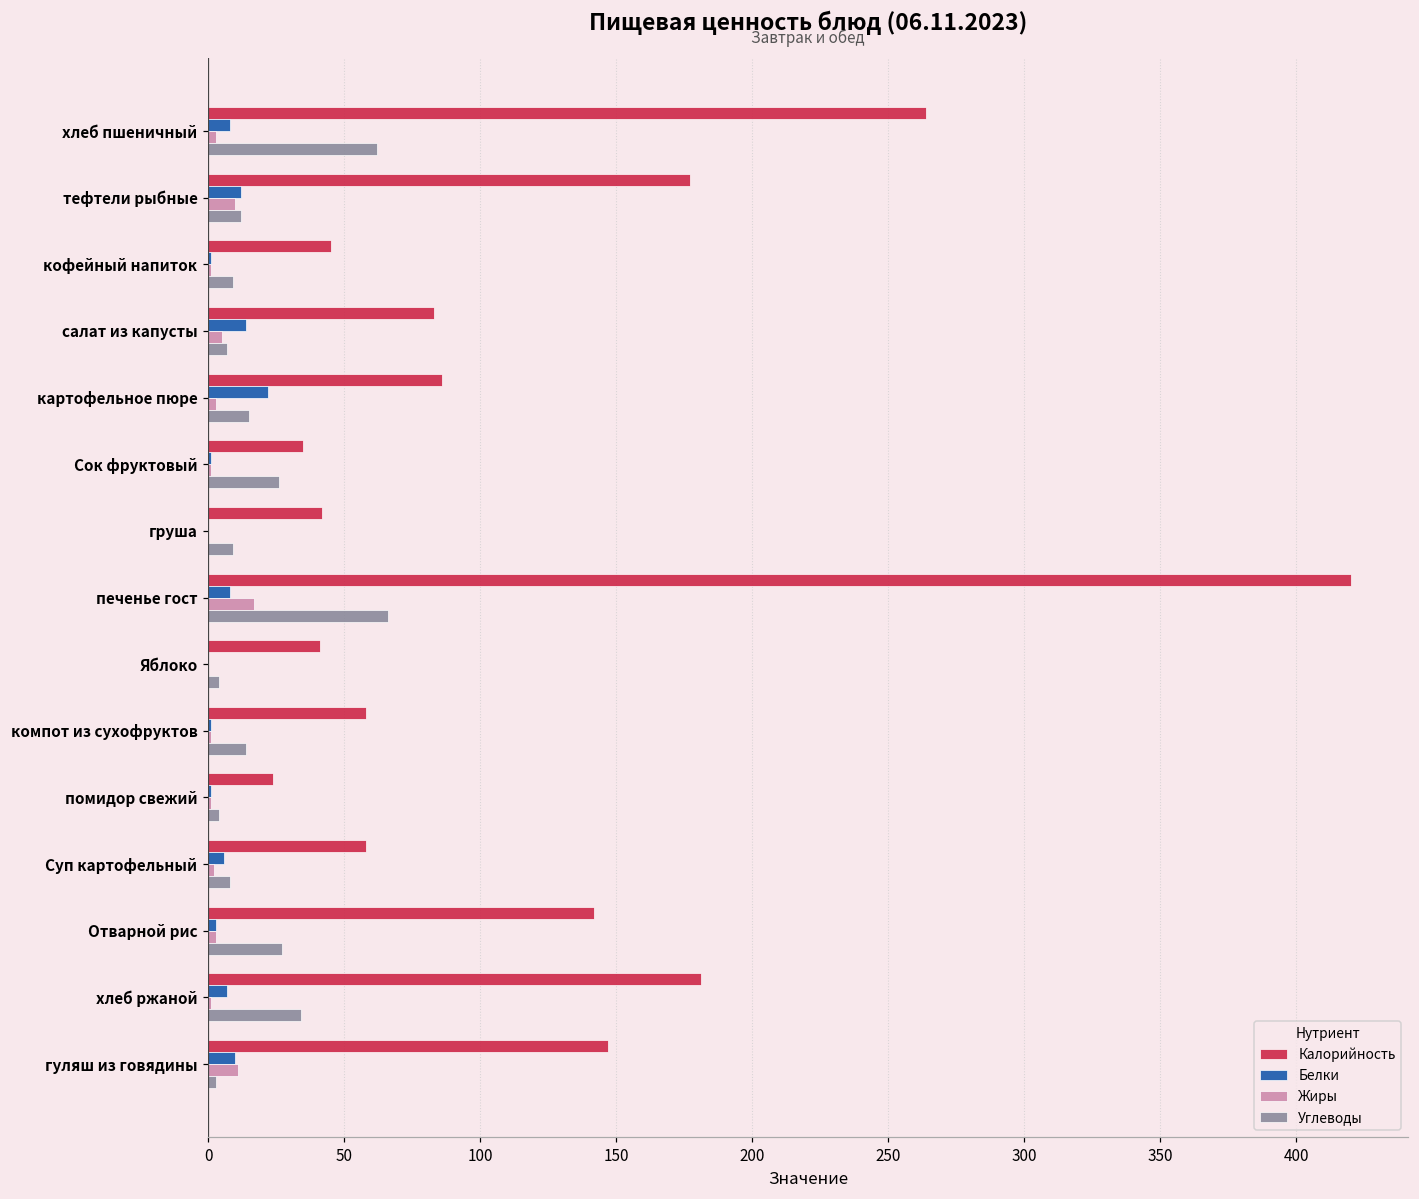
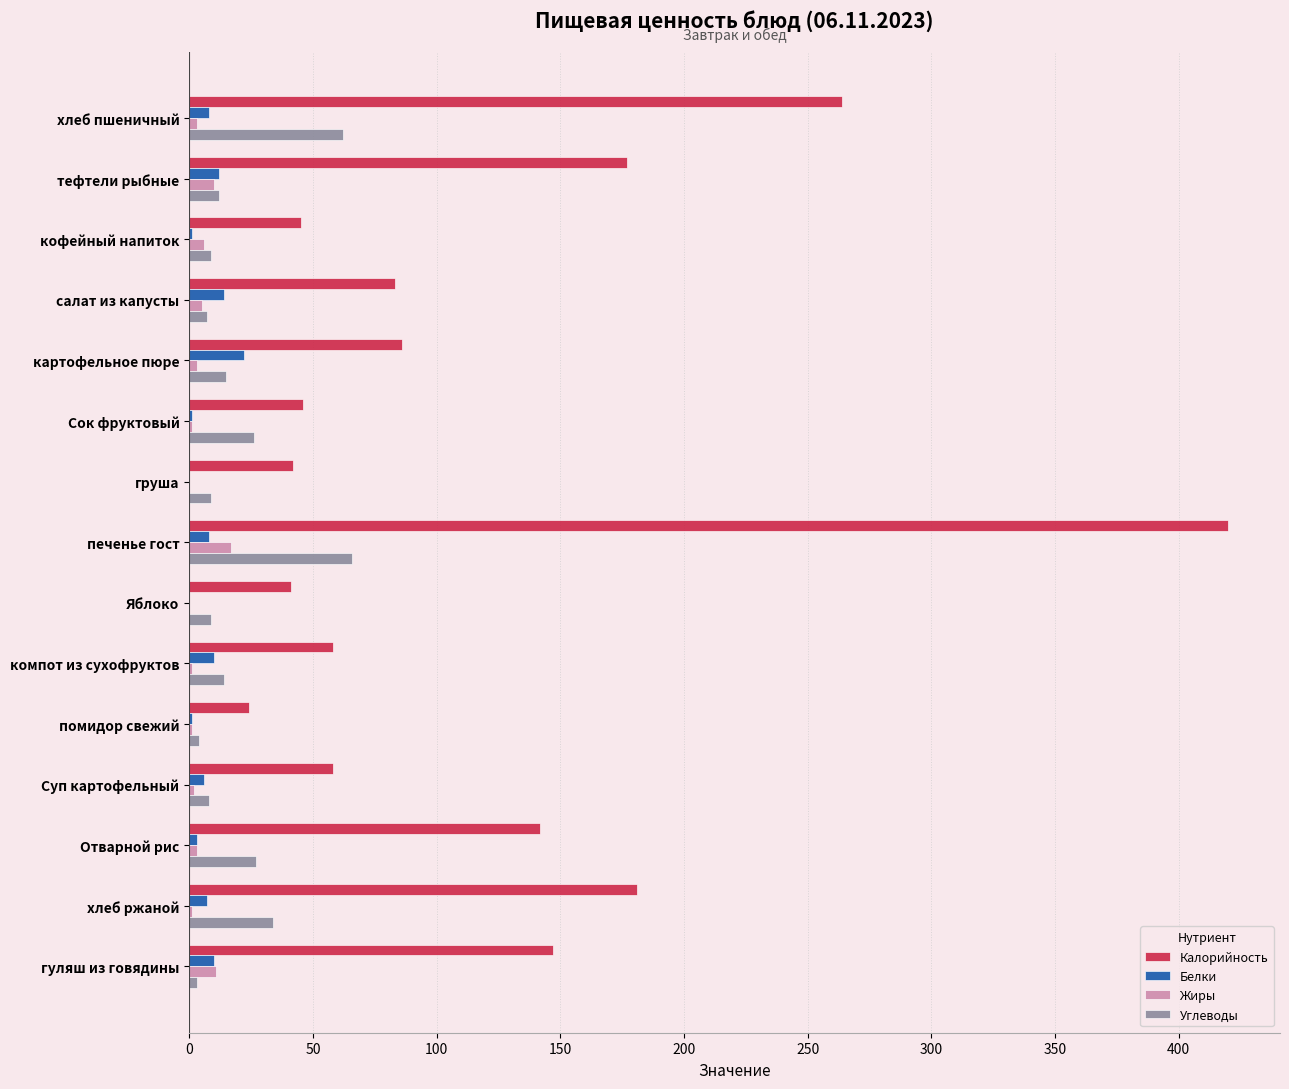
Жиры, кофейный напиток: 1 -> 6
Калорийность, Сок фруктовый: 35 -> 46
Углеводы, Яблоко: 4 -> 9
Белки, компот из сухофруктов: 1 -> 10
